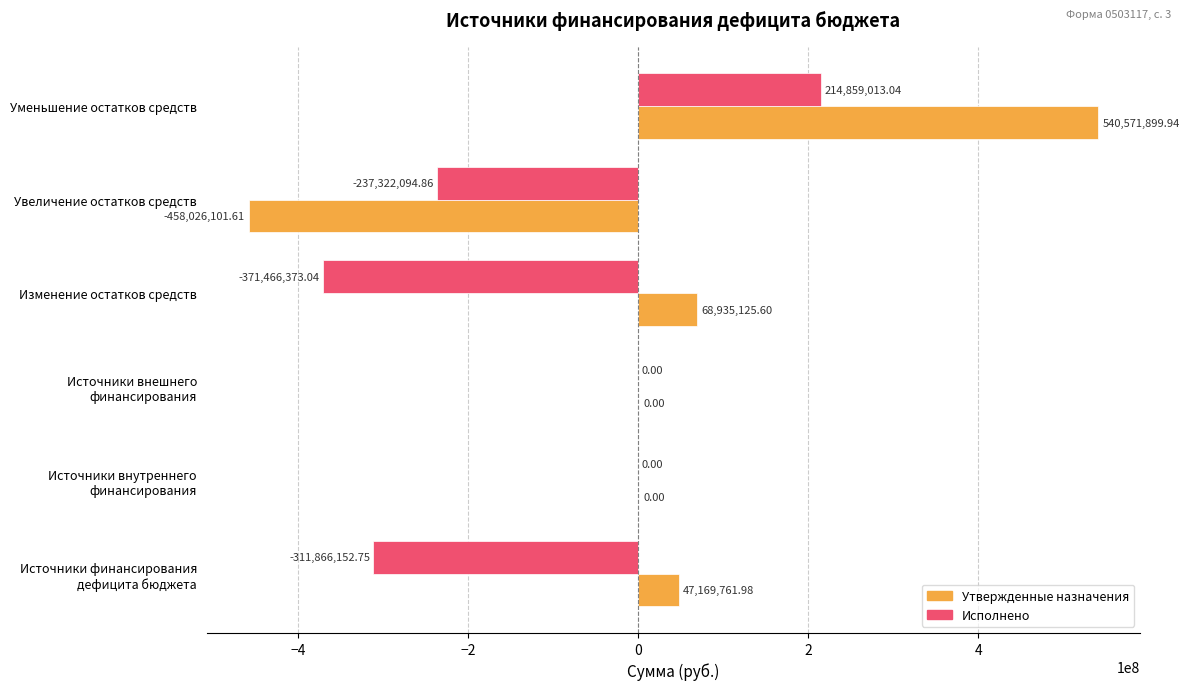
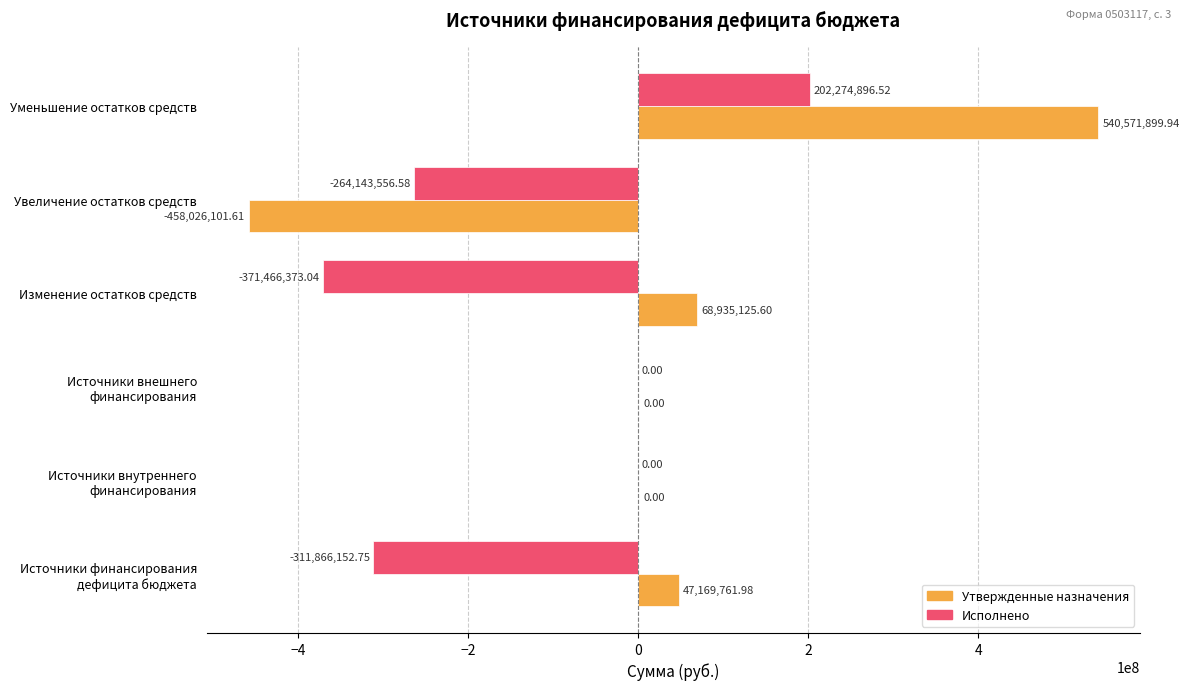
Исполнено, Уменьшение остатков средств: 214,859,013.04 -> 202,274,896.52
Исполнено, Увеличение остатков средств: -237,322,094.86 -> -264,143,556.58
